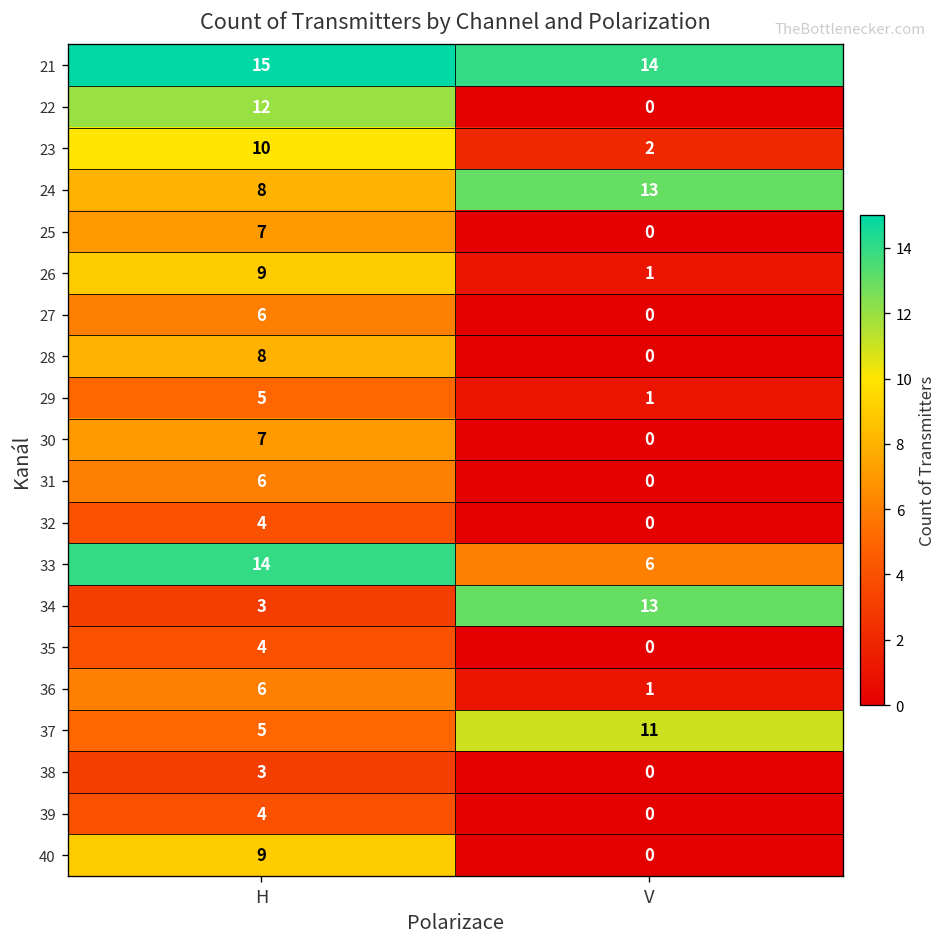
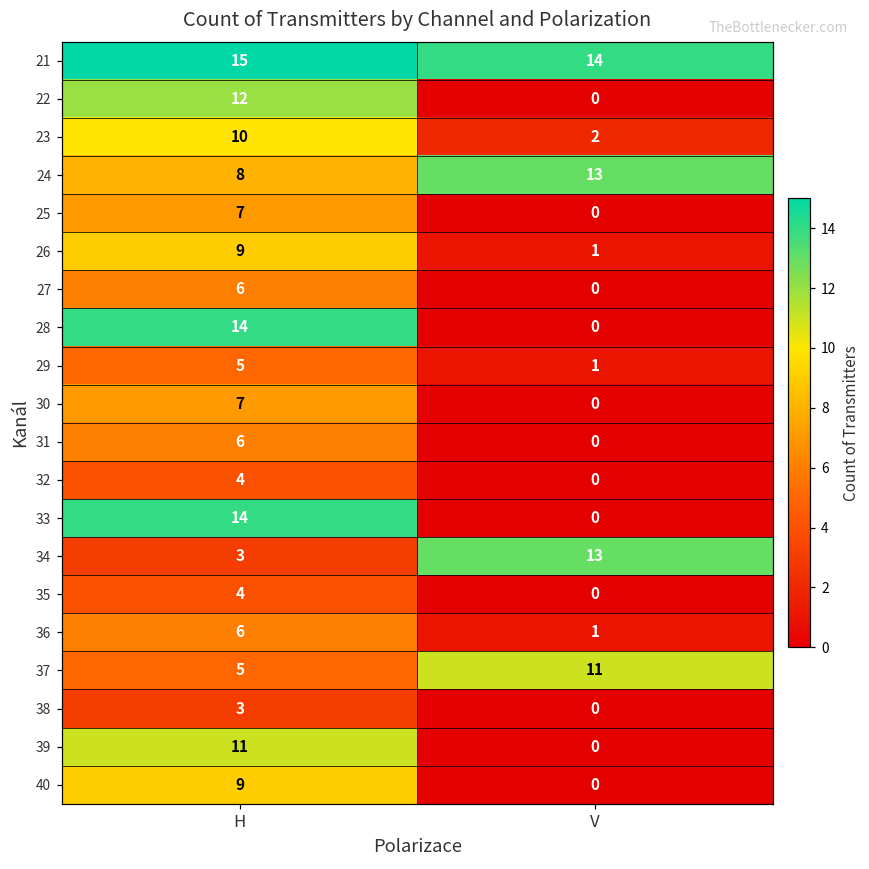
28, H: 8 -> 14
33, V: 6 -> 0
39, H: 4 -> 11
